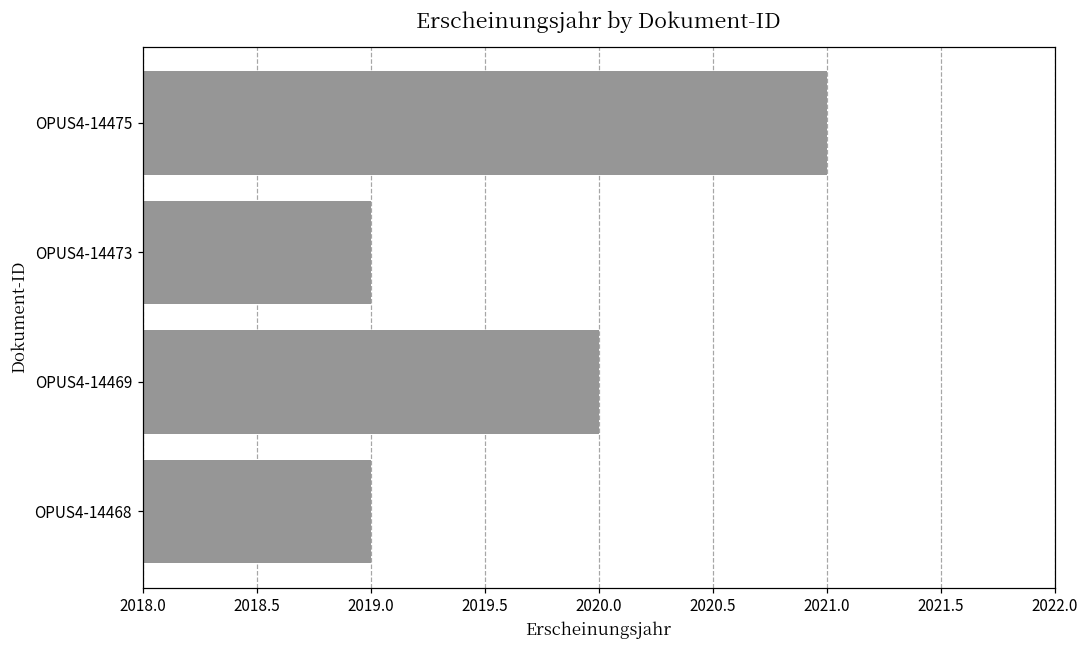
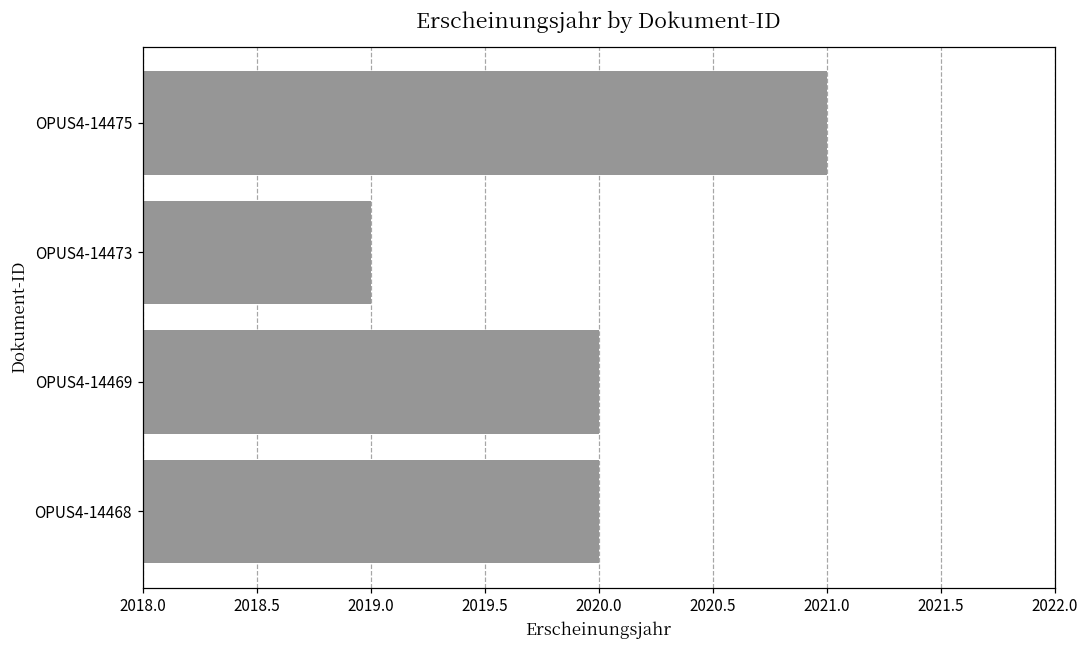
OPUS4-14468: 2019 -> 2020
